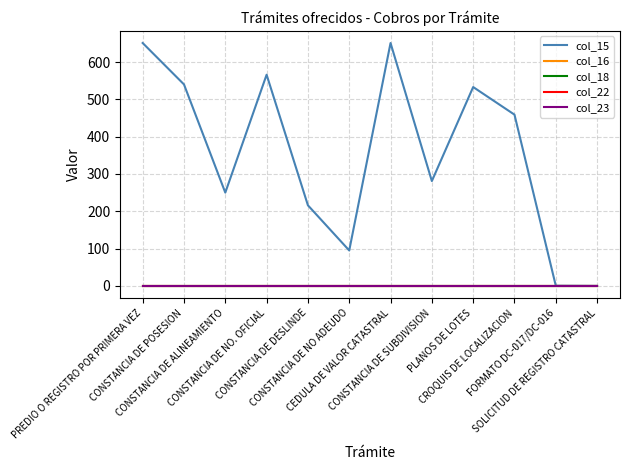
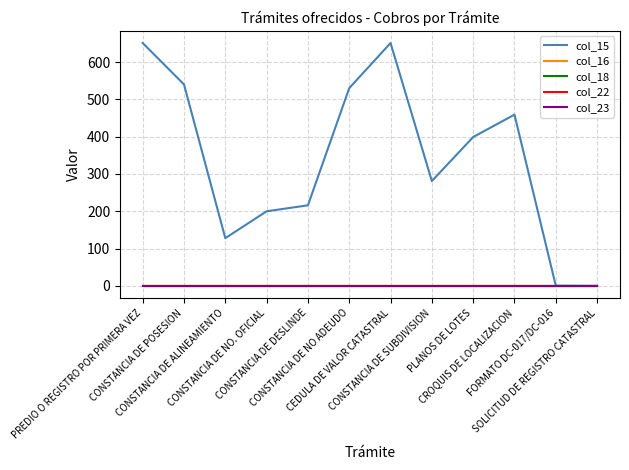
col_15, CONSTANCIA DE ALINEAMIENTO: 250 -> 130
col_15, CONSTANCIA DE NO. OFICIAL: 570 -> 200
col_15, CONSTANCIA DE NO ADEUDO: 100 -> 530
col_15, PLANOS DE LOTES: 530 -> 400
